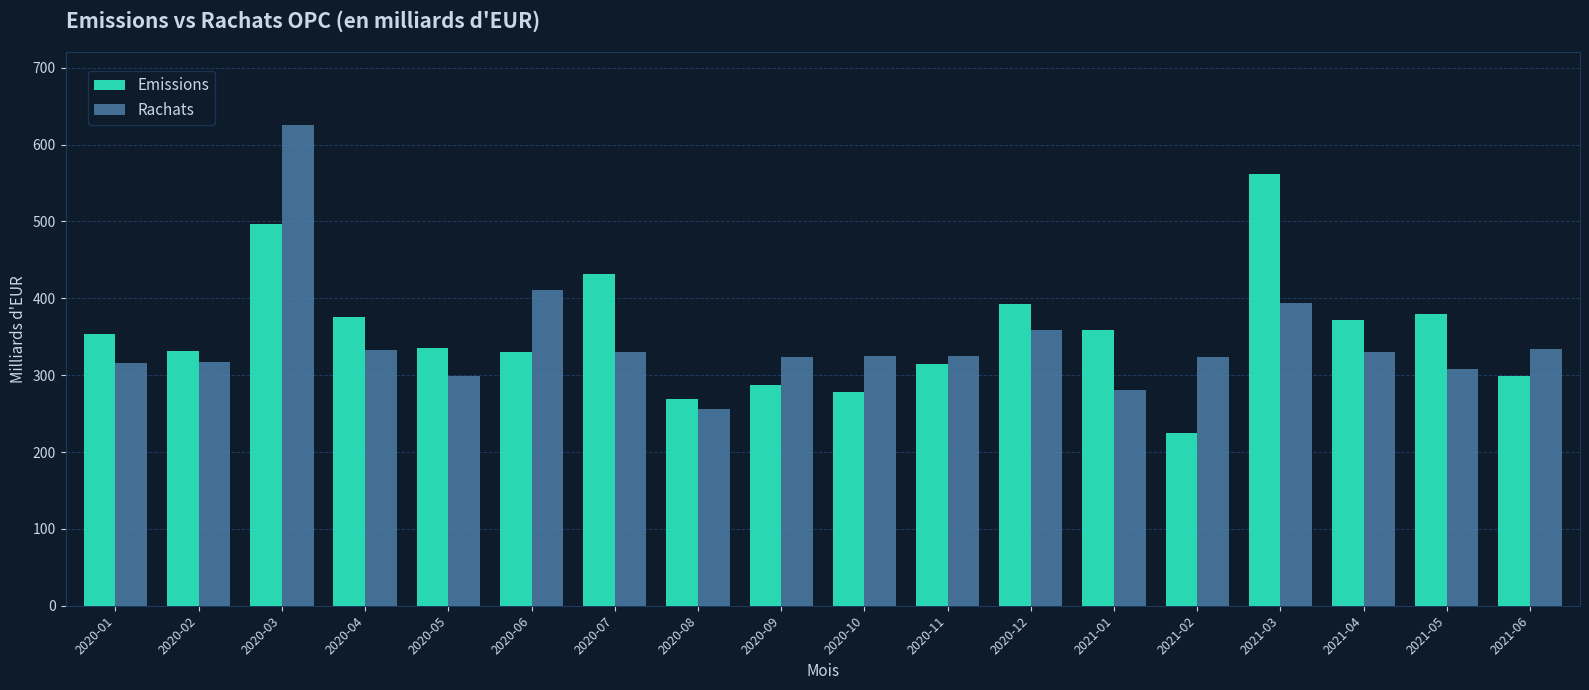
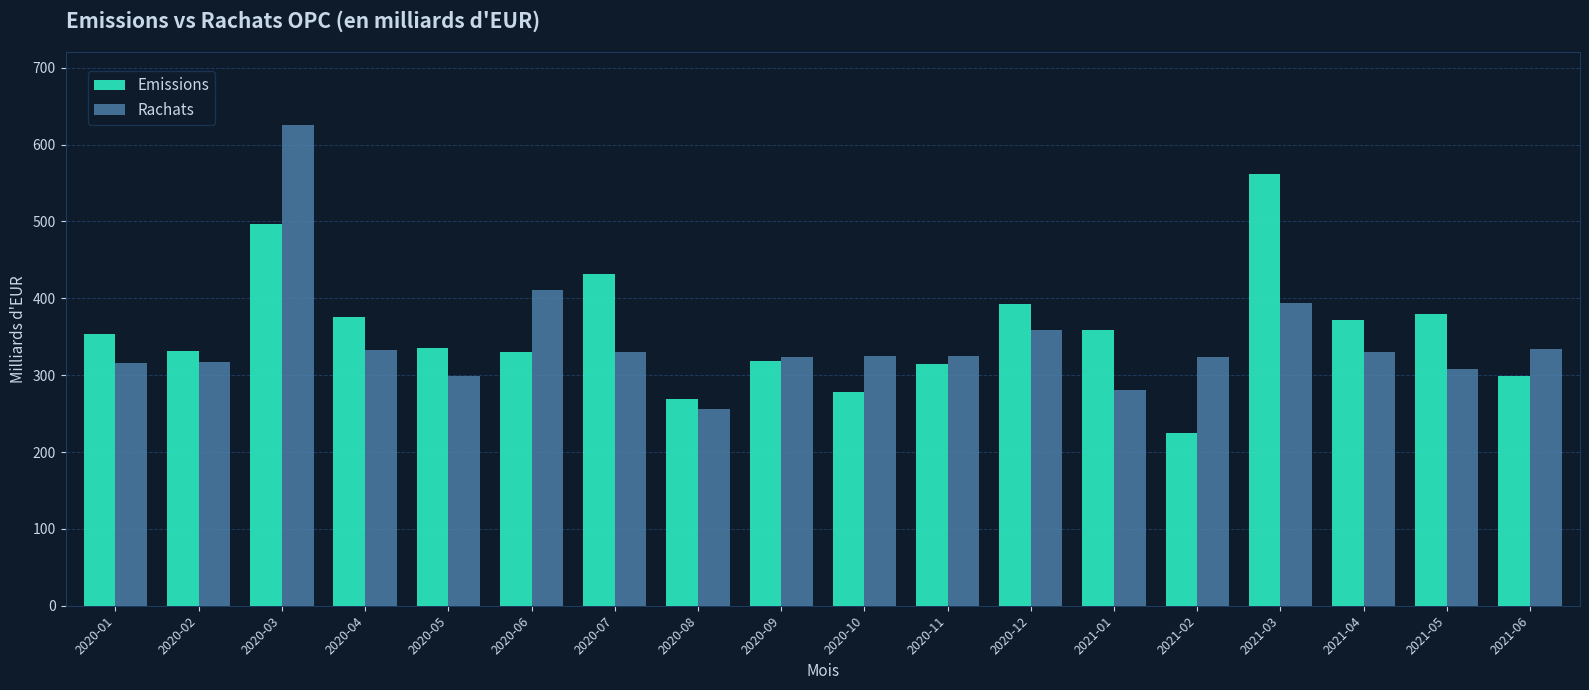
Emissions, 2020-09: 290 -> 320
